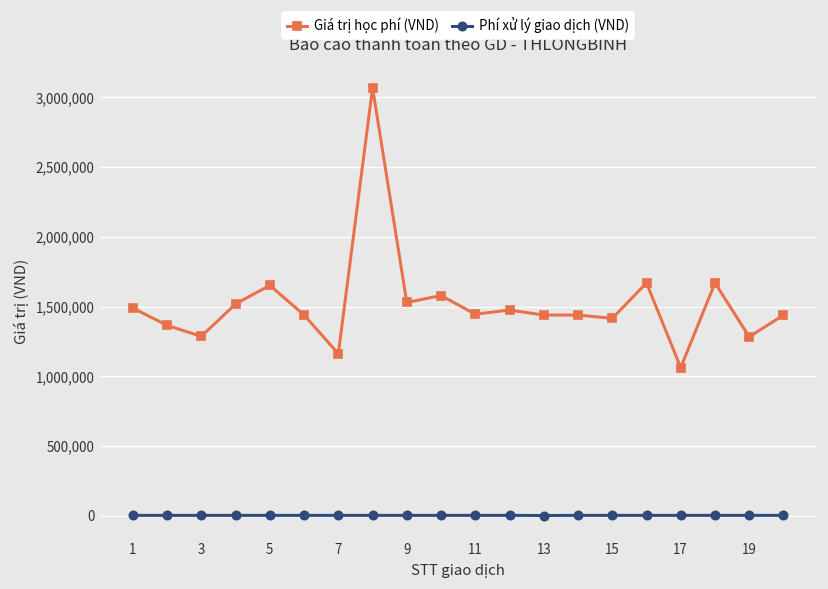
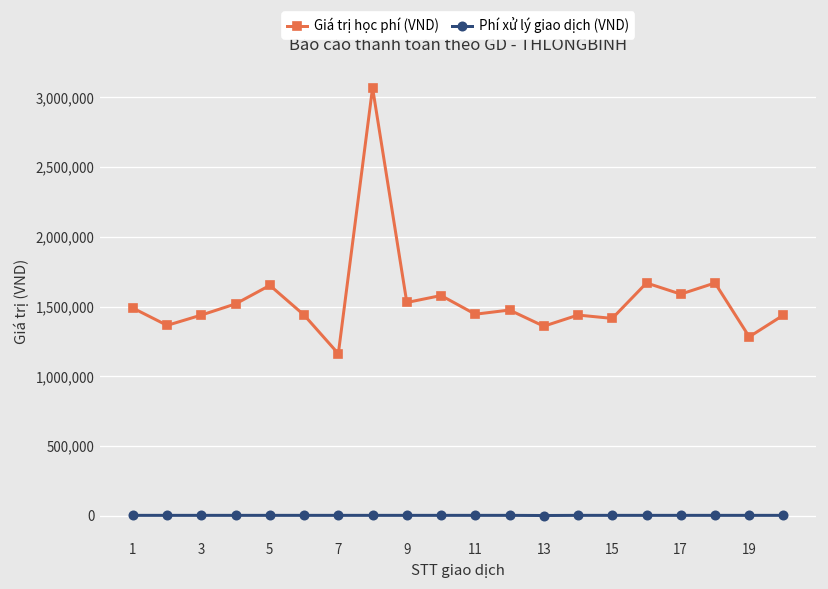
Giá trị học phí (VND), 3: 1,290,000 -> 1,440,000
Giá trị học phí (VND), 13: 1,440,000 -> 1,360,000
Giá trị học phí (VND), 17: 1,060,000 -> 1,590,000
